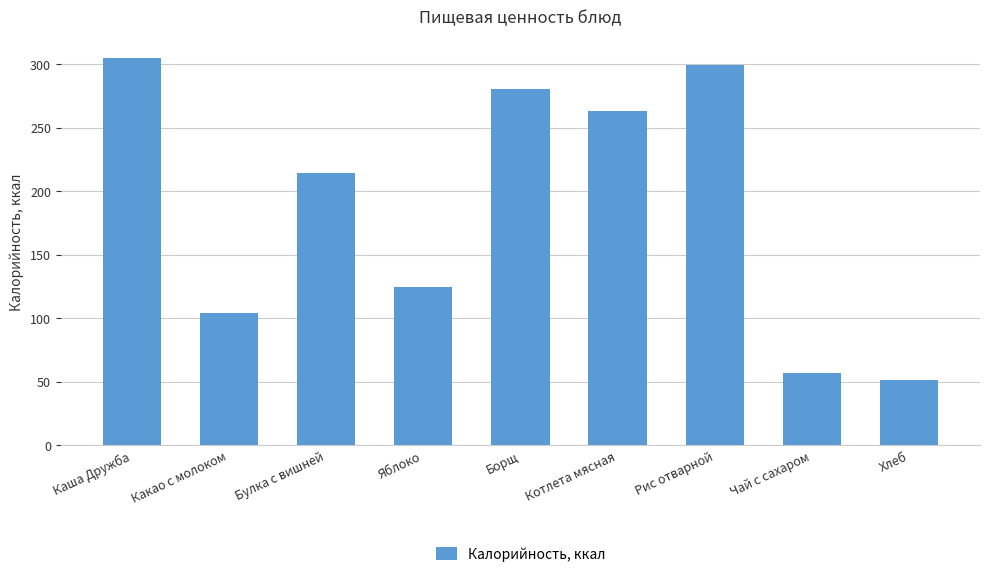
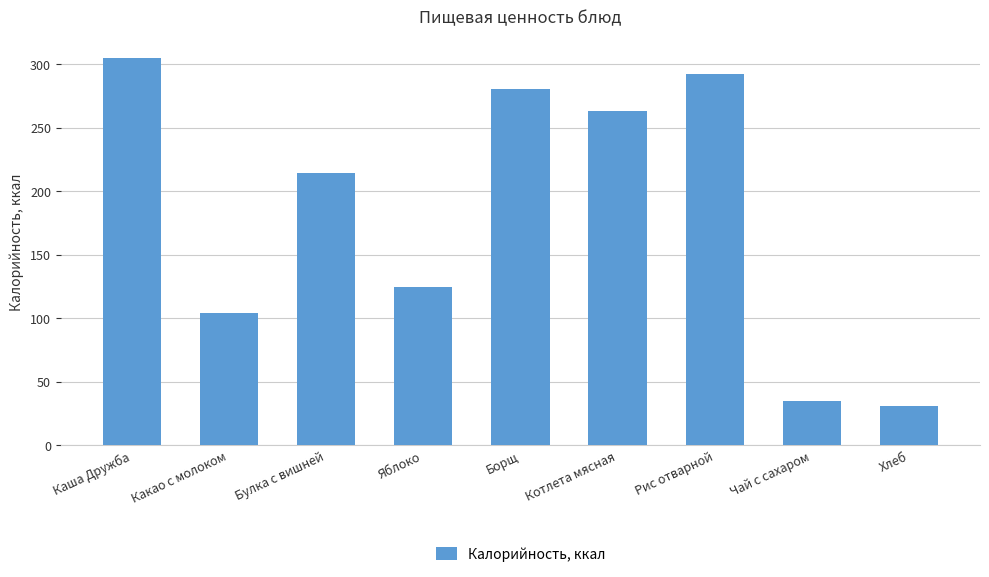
Рис отварной: 299 -> 292
Чай с сахаром: 57 -> 35
Хлеб: 52 -> 31
